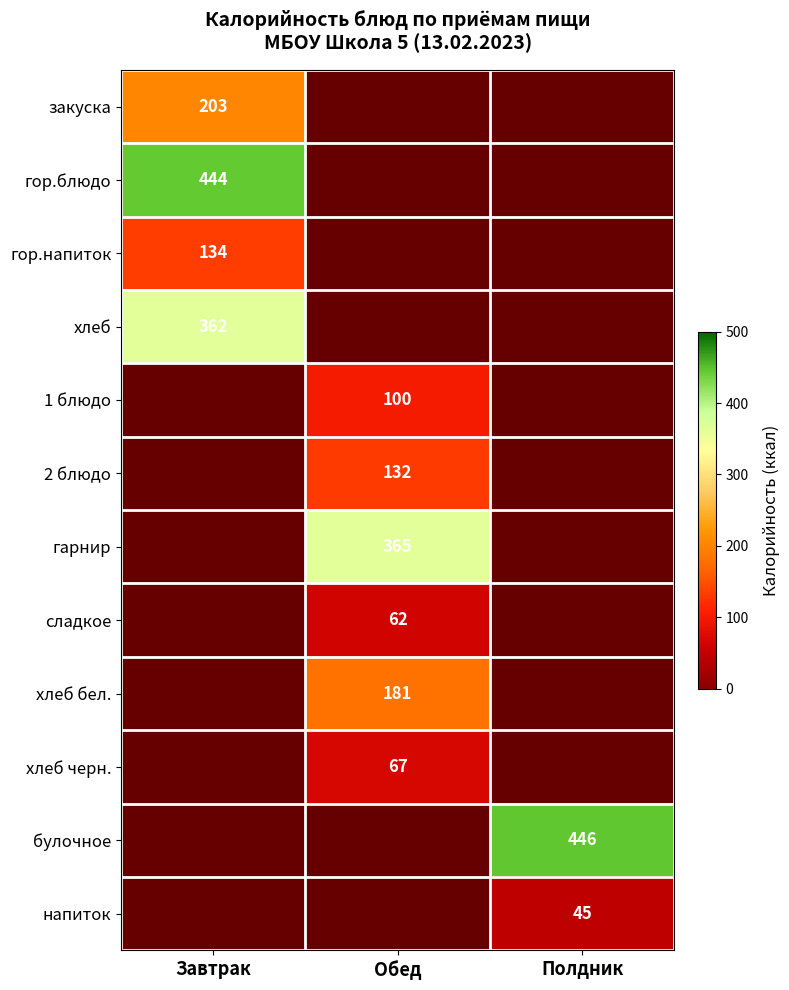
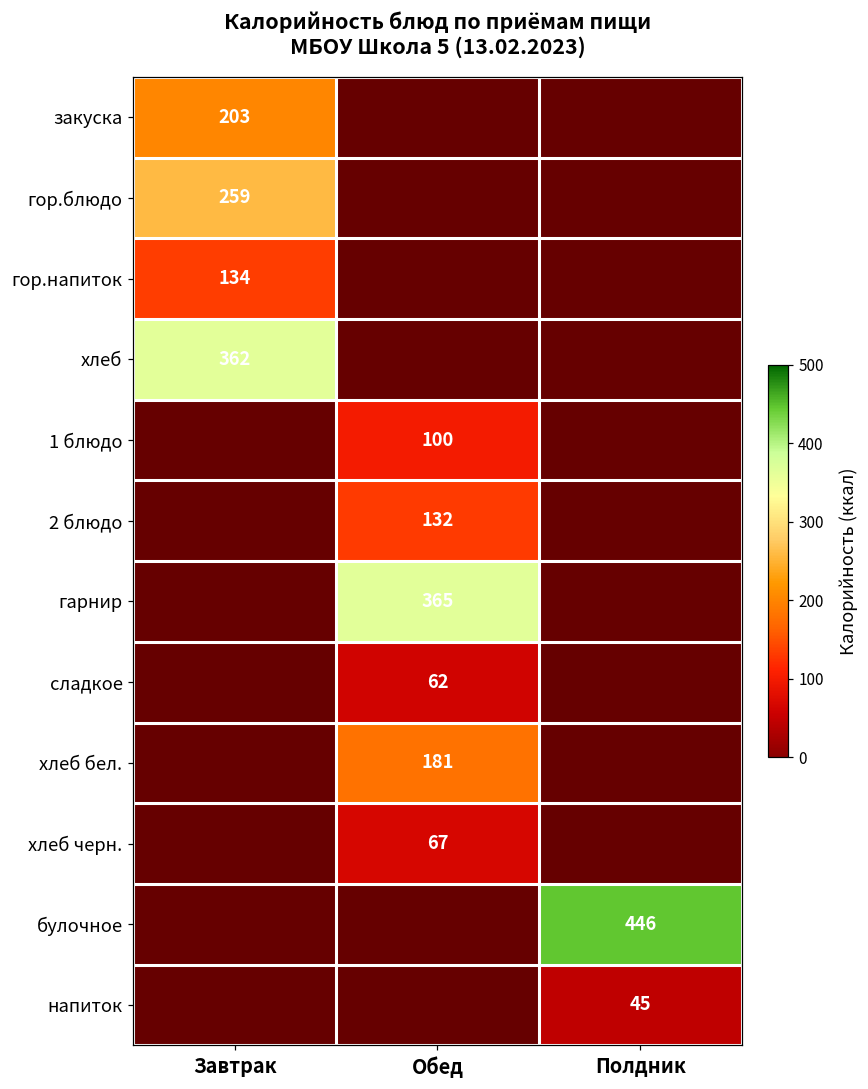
гор.блюдо, Завтрак: 444 -> 259
